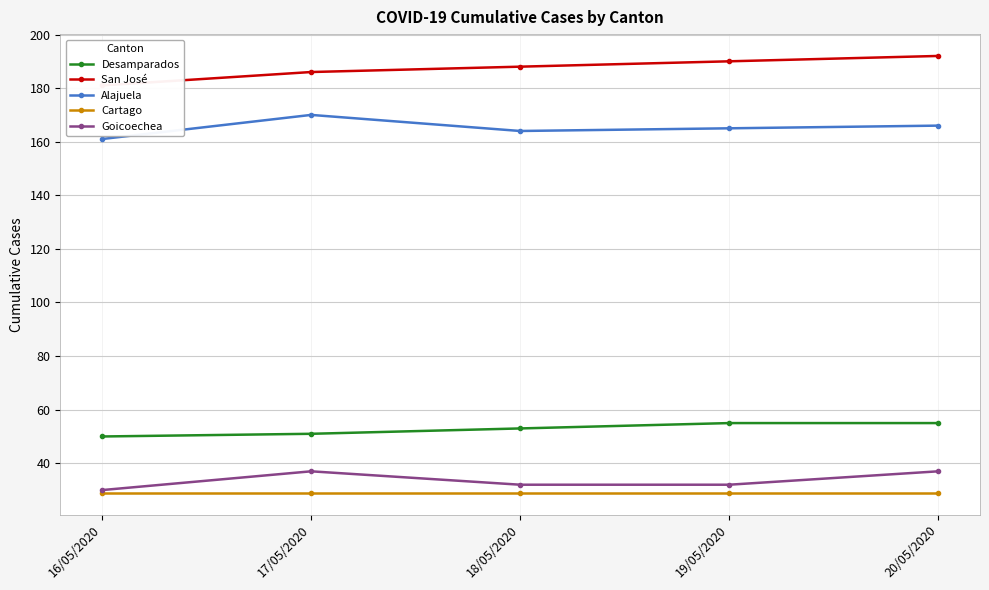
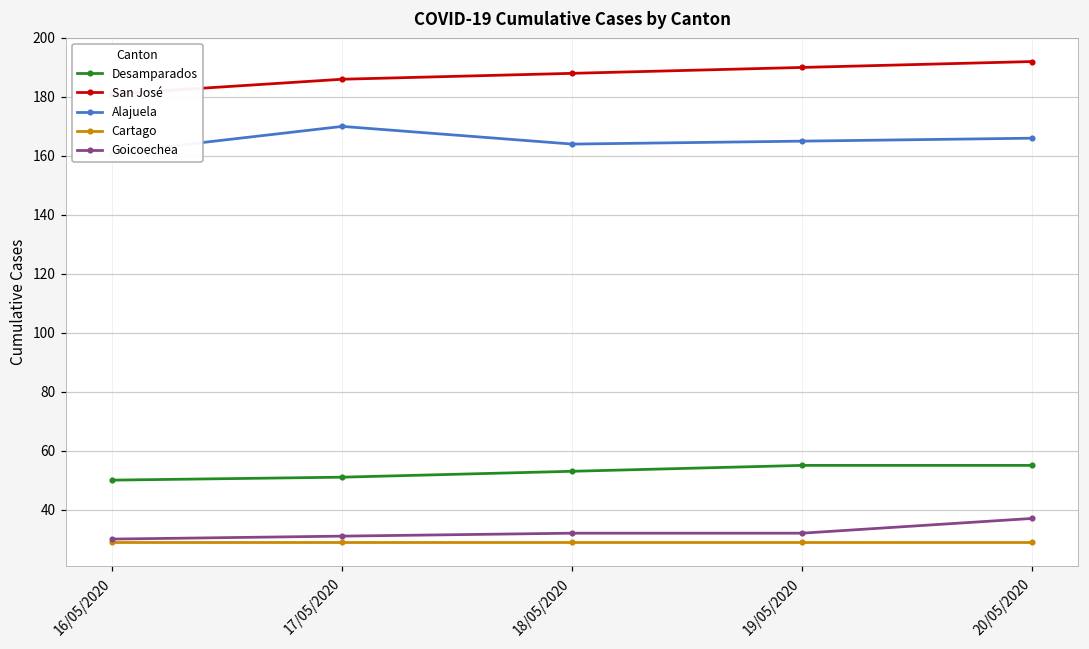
Goicoechea, 17/05/2020: 37 -> 31
